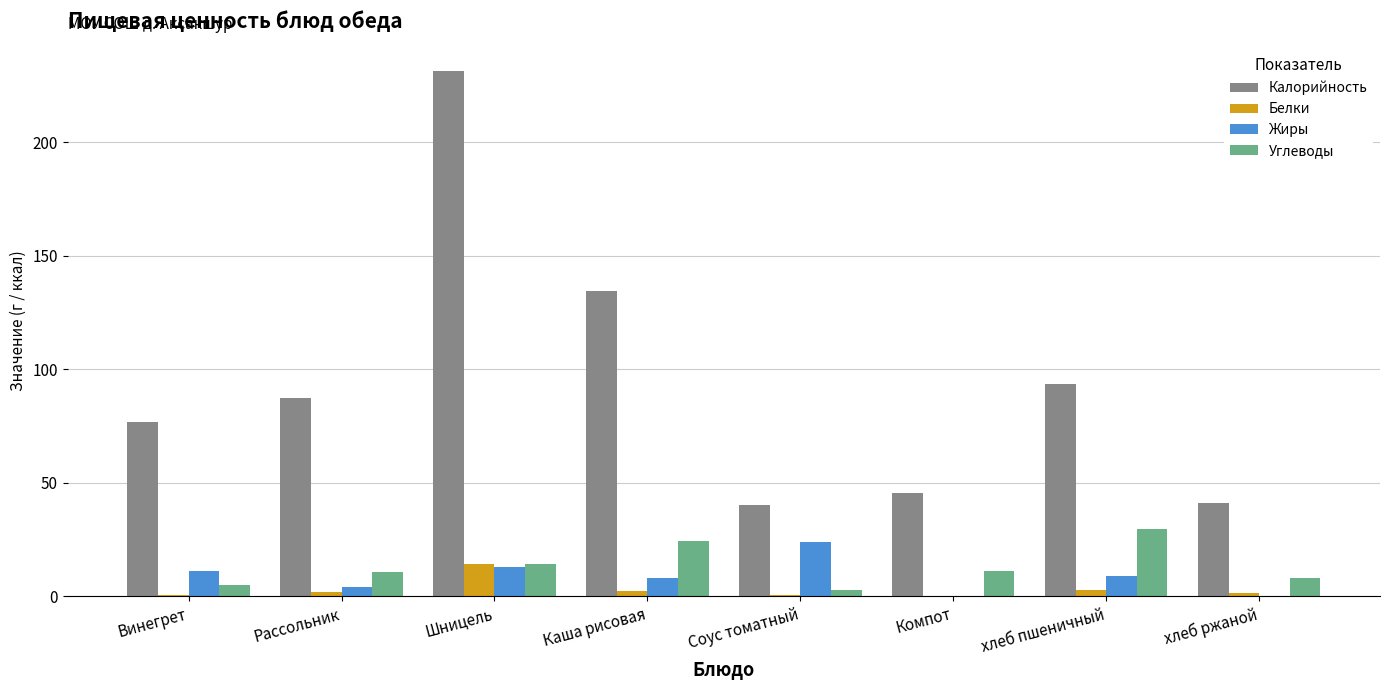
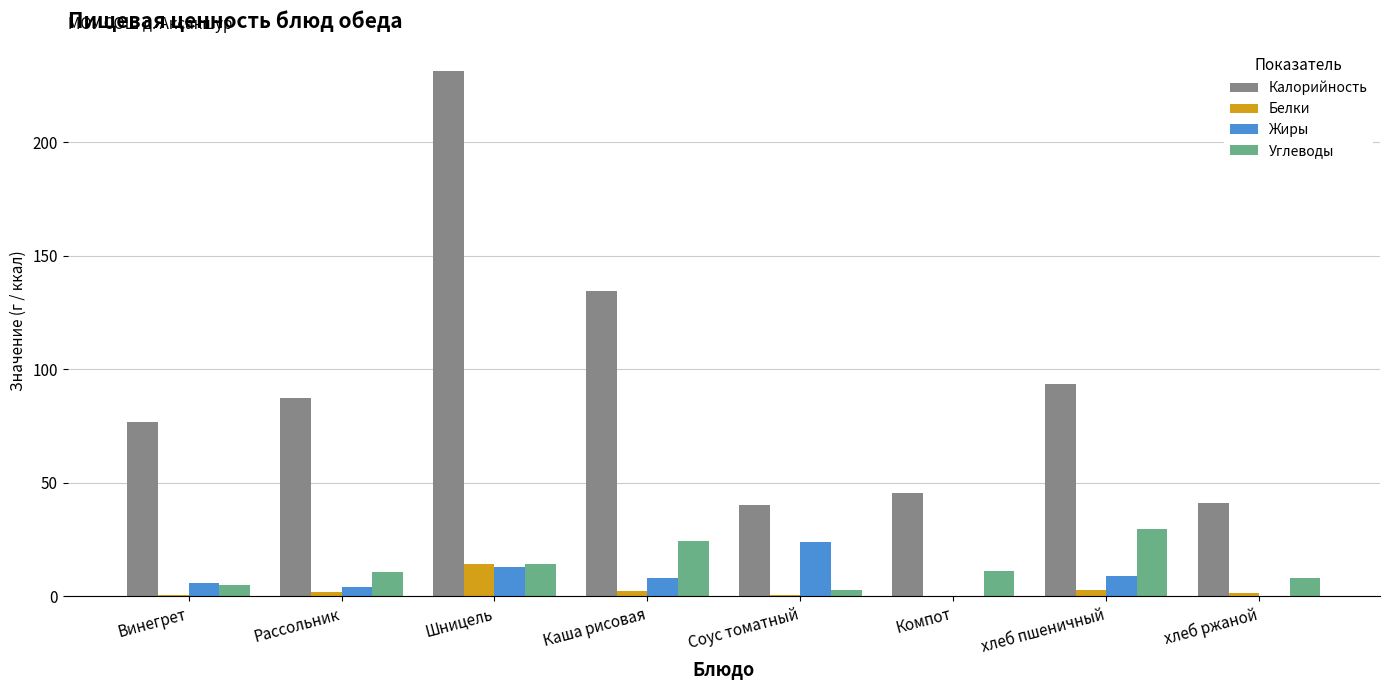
Жиры, Винегрет: 11 -> 6
